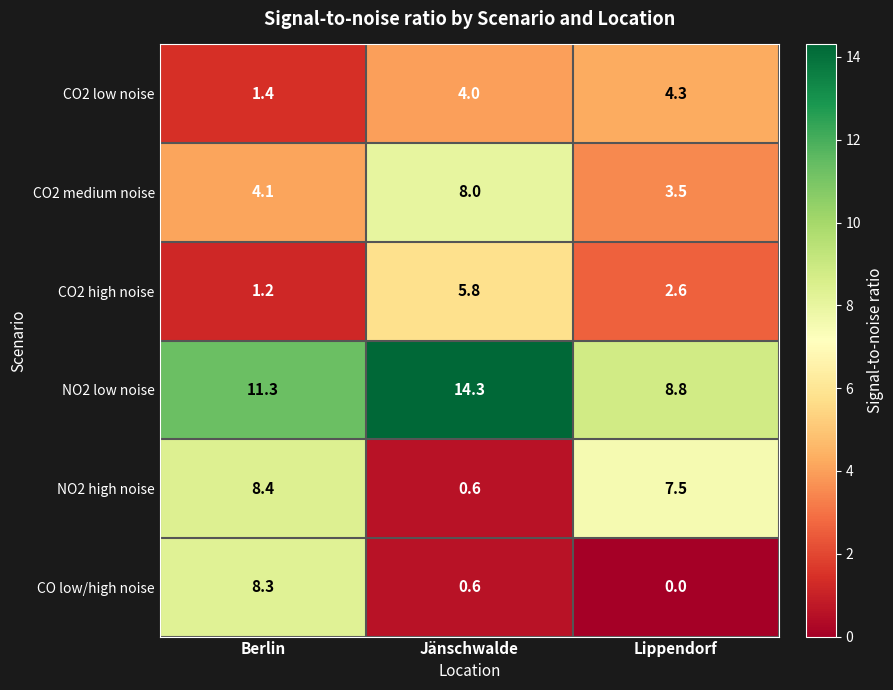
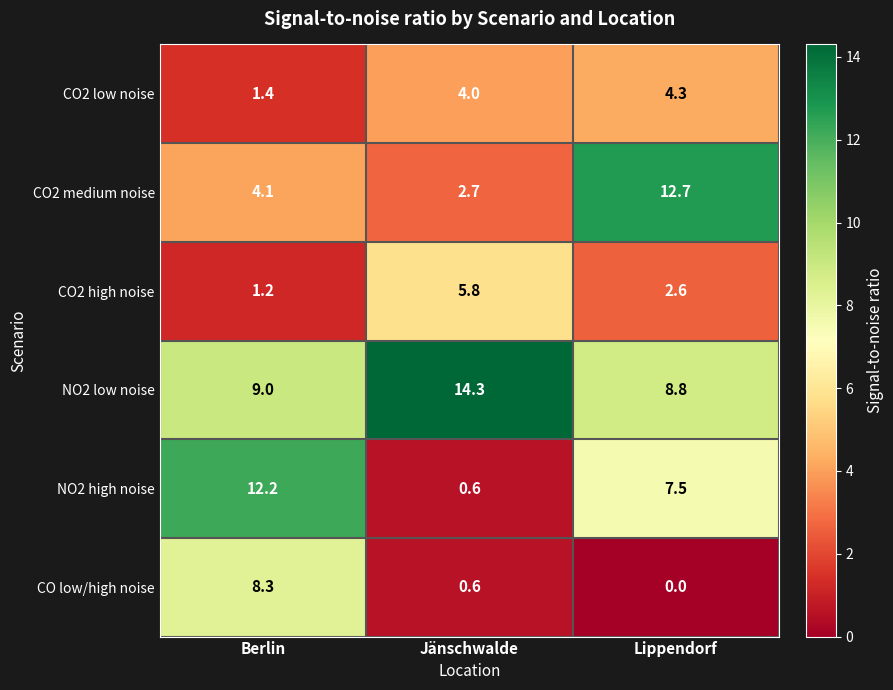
CO2 medium noise, Jänschwalde: 8.0 -> 2.7
CO2 medium noise, Lippendorf: 3.5 -> 12.7
NO2 low noise, Berlin: 11.3 -> 9.0
NO2 high noise, Berlin: 8.4 -> 12.2
